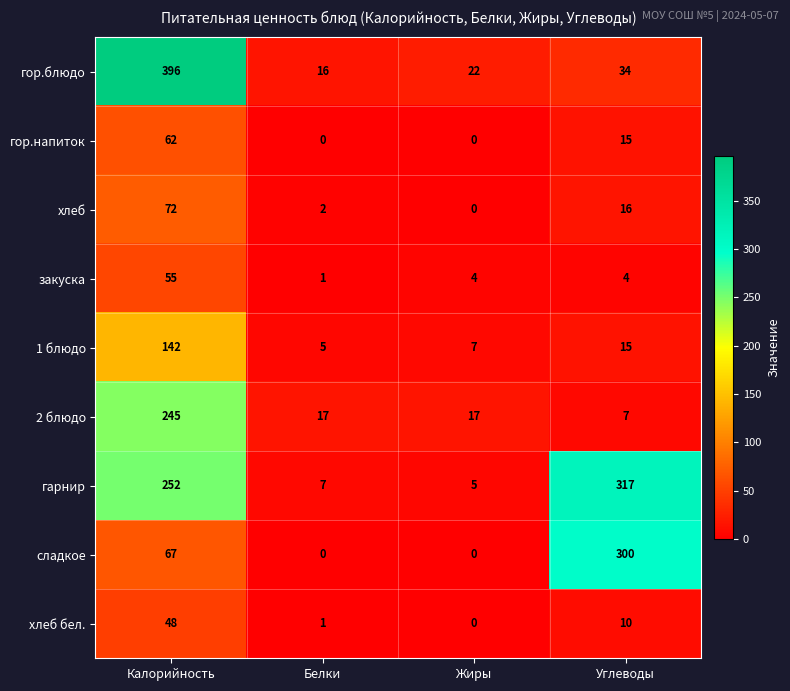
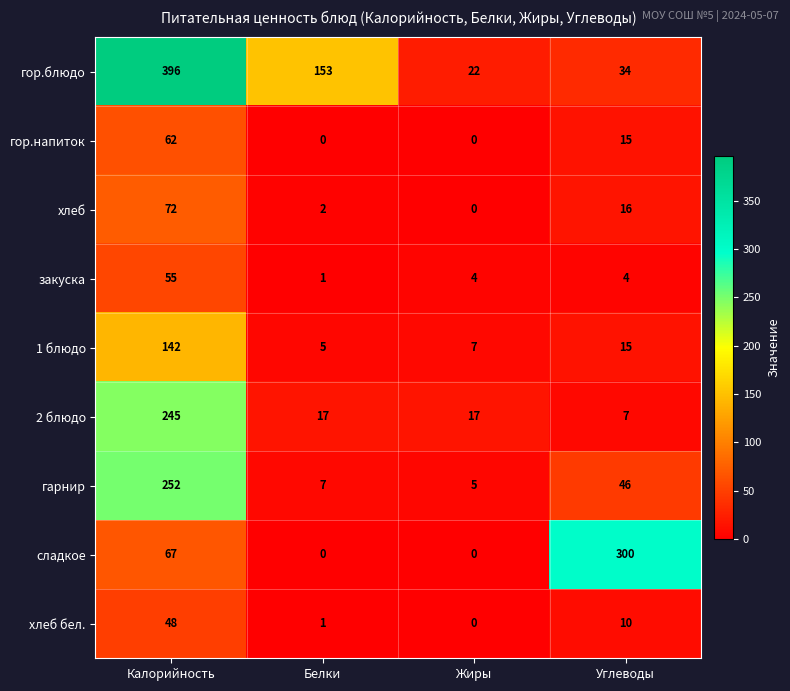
гор.блюдо, Белки: 16 -> 153
гарнир, Углеводы: 317 -> 46
